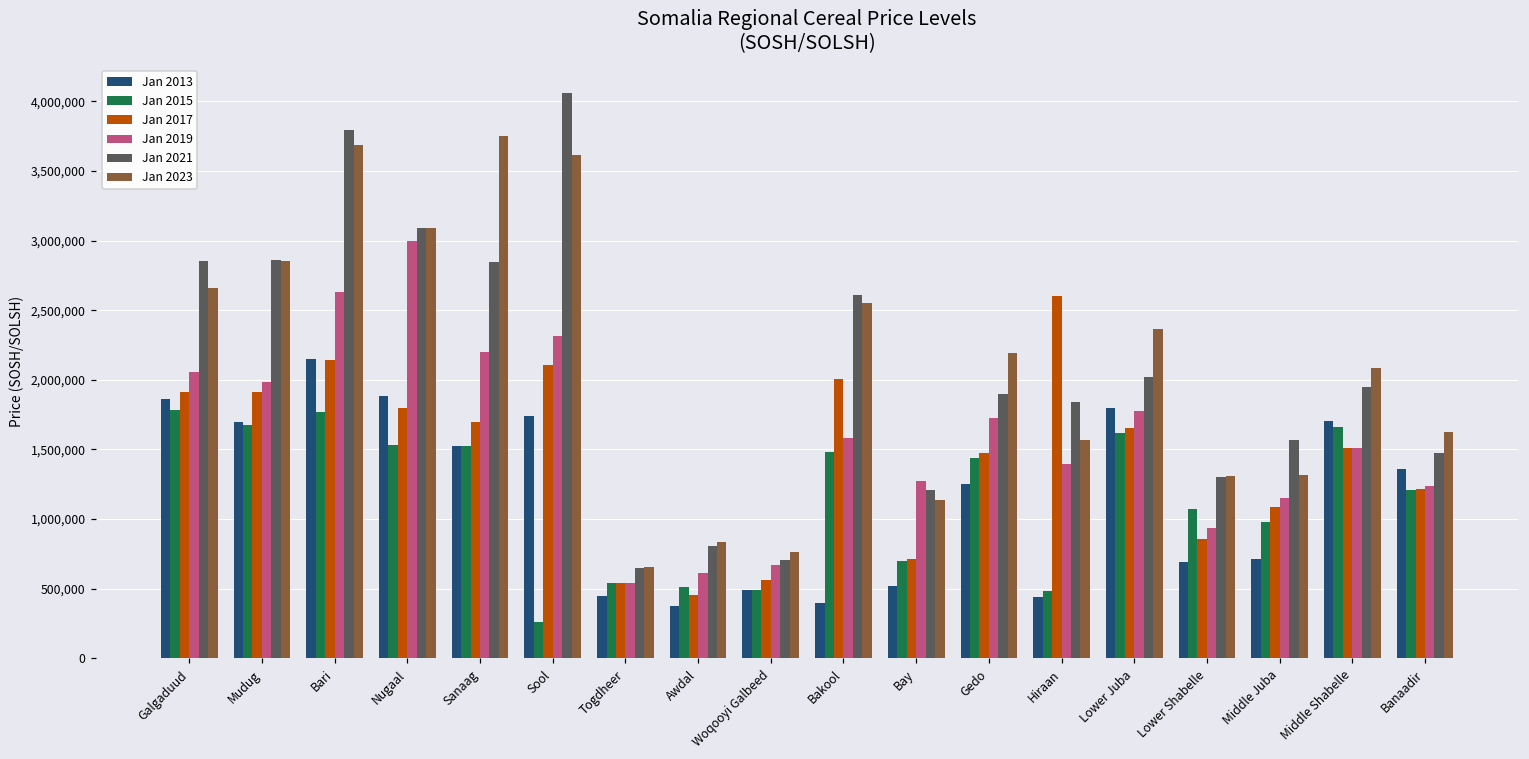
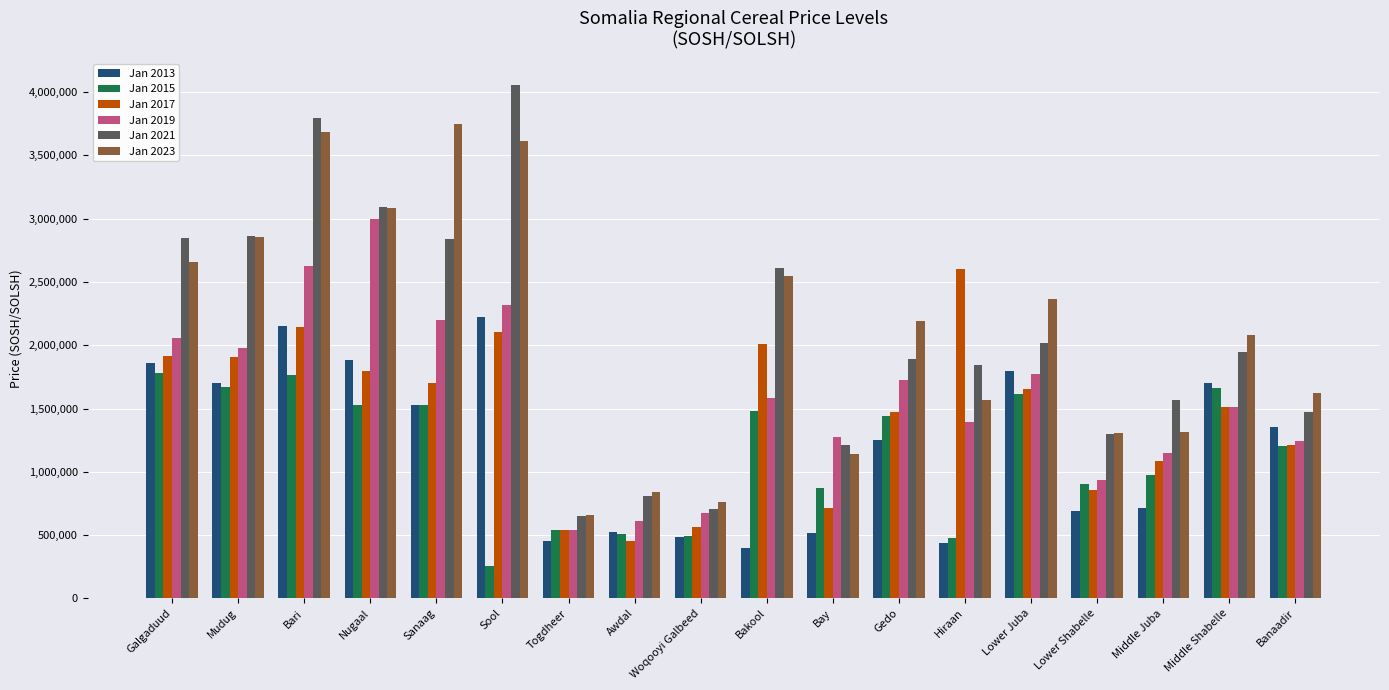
Jan 2013, Sool: 1,740,000 -> 2,220,000
Jan 2013, Awdal: 380,000 -> 520,000
Jan 2015, Bay: 700,000 -> 870,000
Jan 2015, Lower Shabelle: 1,070,000 -> 910,000
